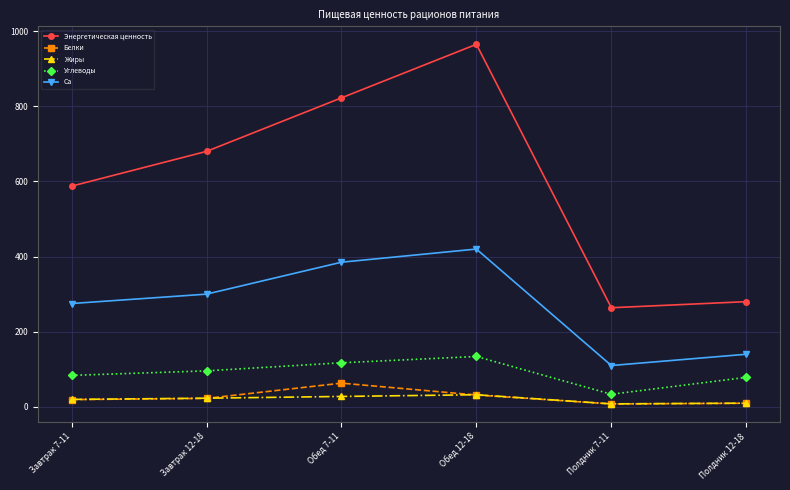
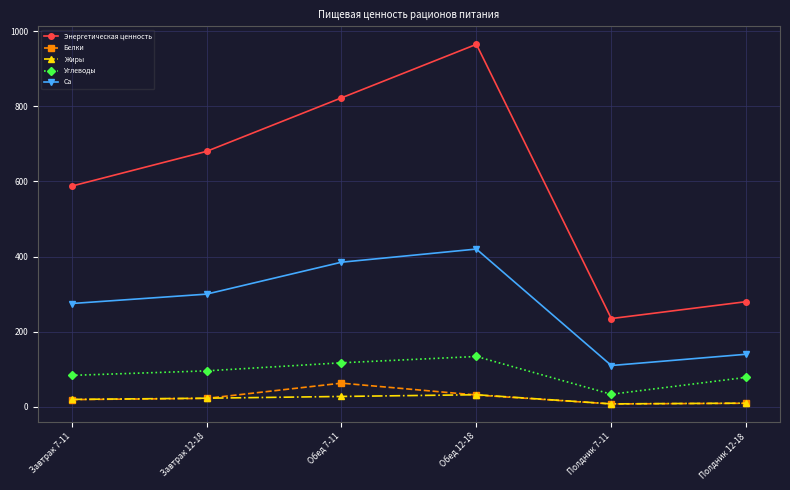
Энергетическая ценность, Полдник 7-11: 260 -> 240
